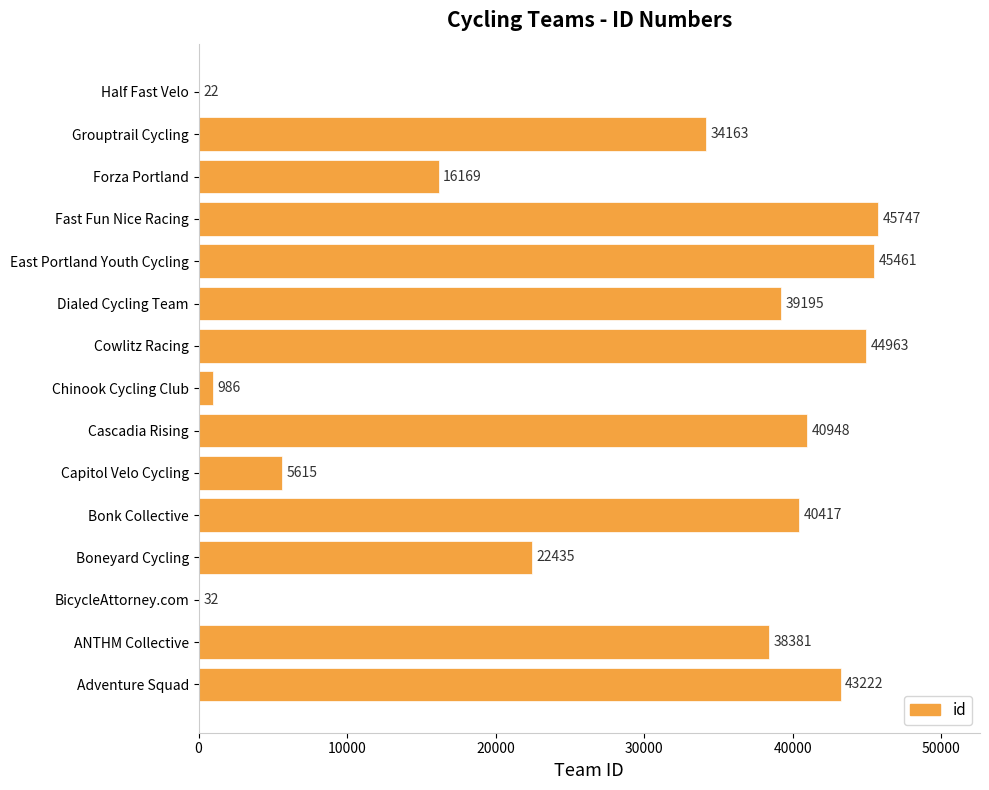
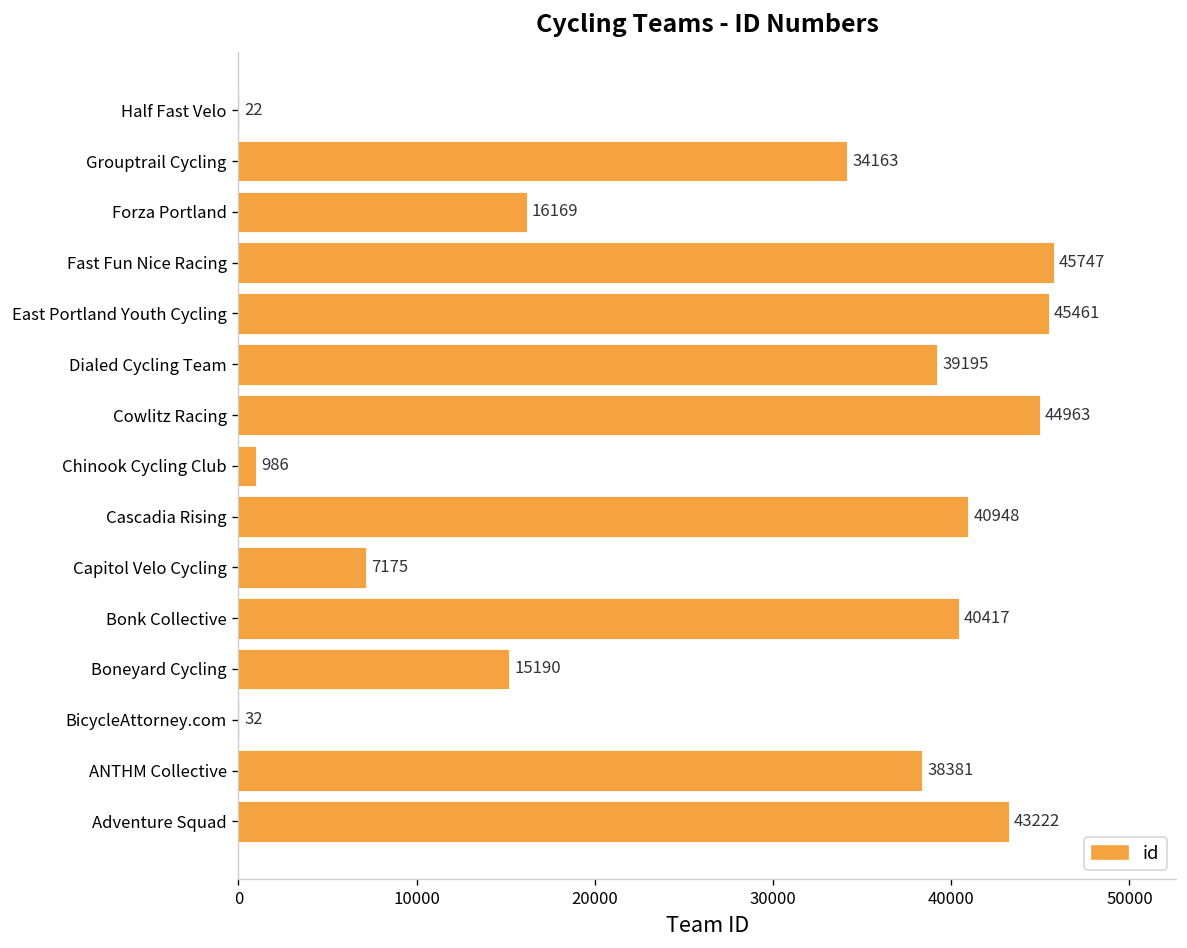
Capitol Velo Cycling: 5615 -> 7175
Boneyard Cycling: 22435 -> 15190
